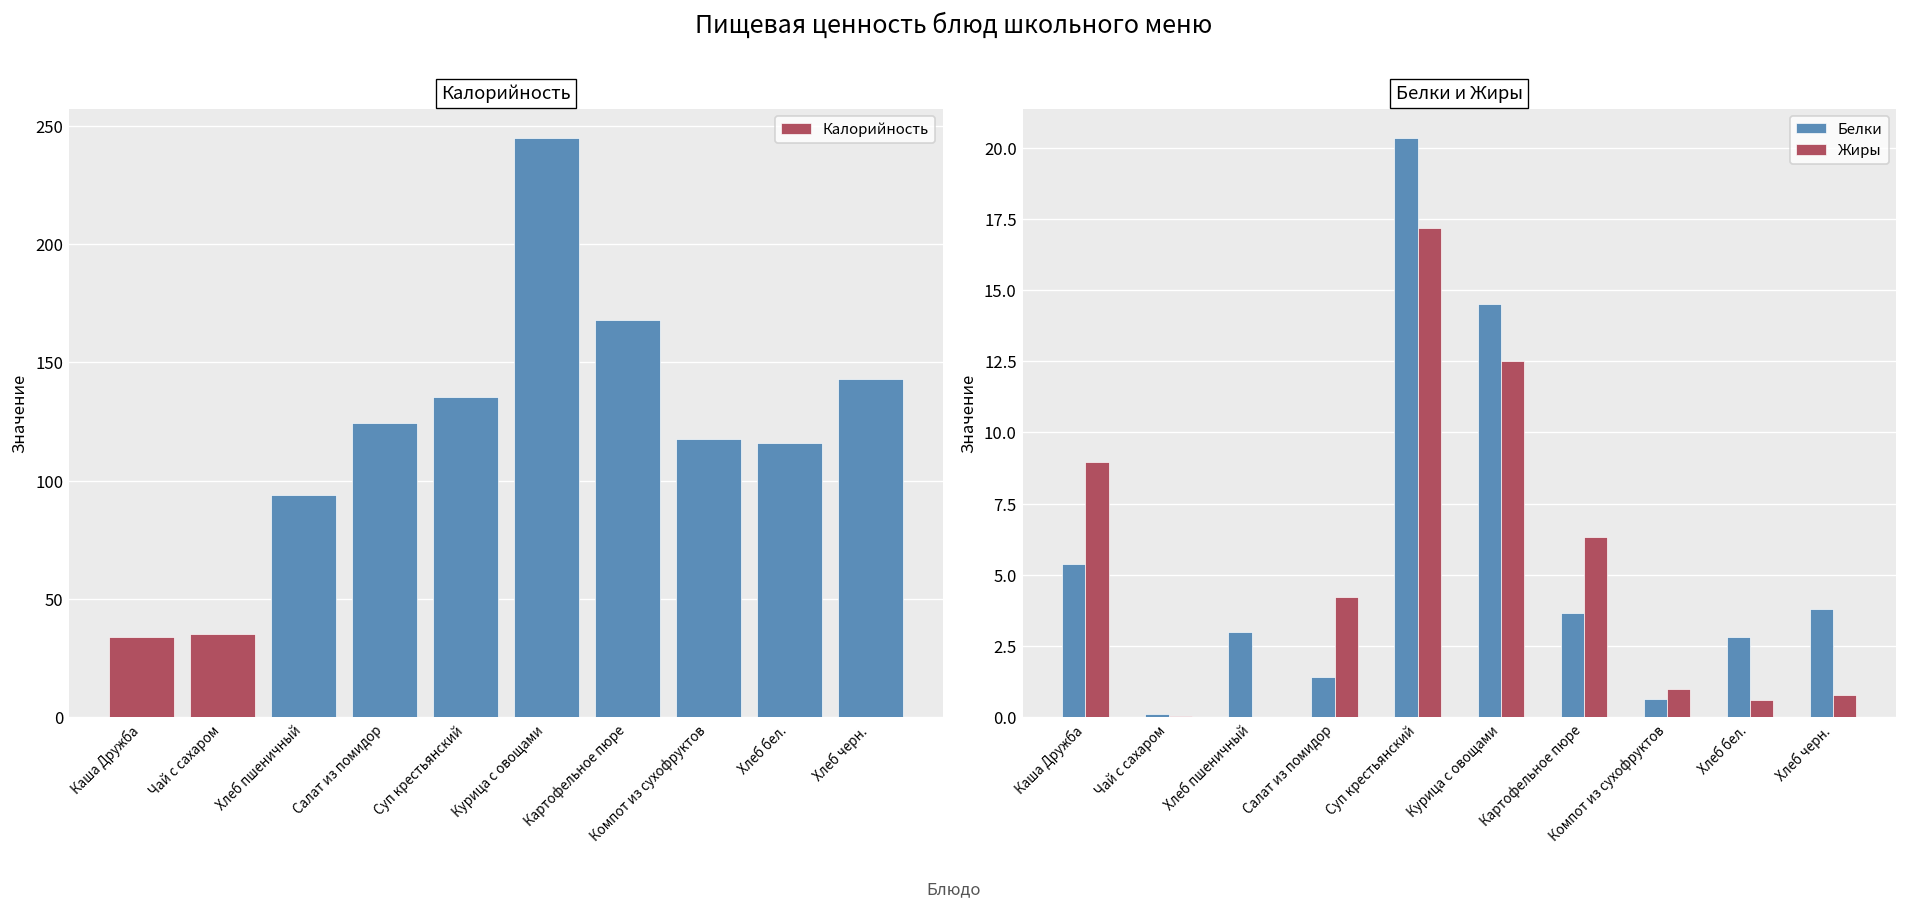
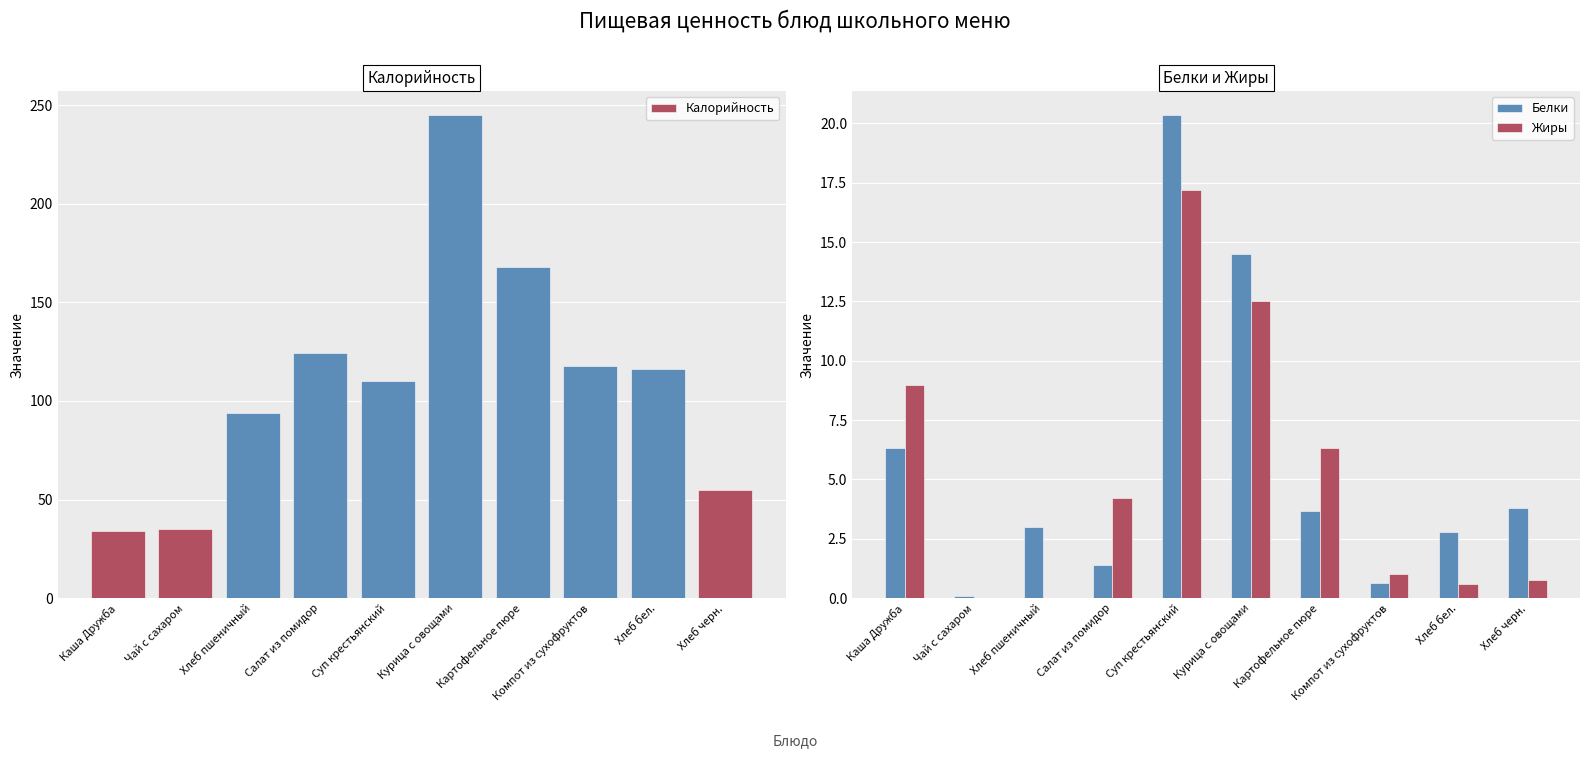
Калорийность, Суп крестьянский: 135 -> 110
Калорийность, Хлеб черн.: 143 -> 55
Белки и Жиры, Белки, Каша Дружба: 5.4 -> 6.3
